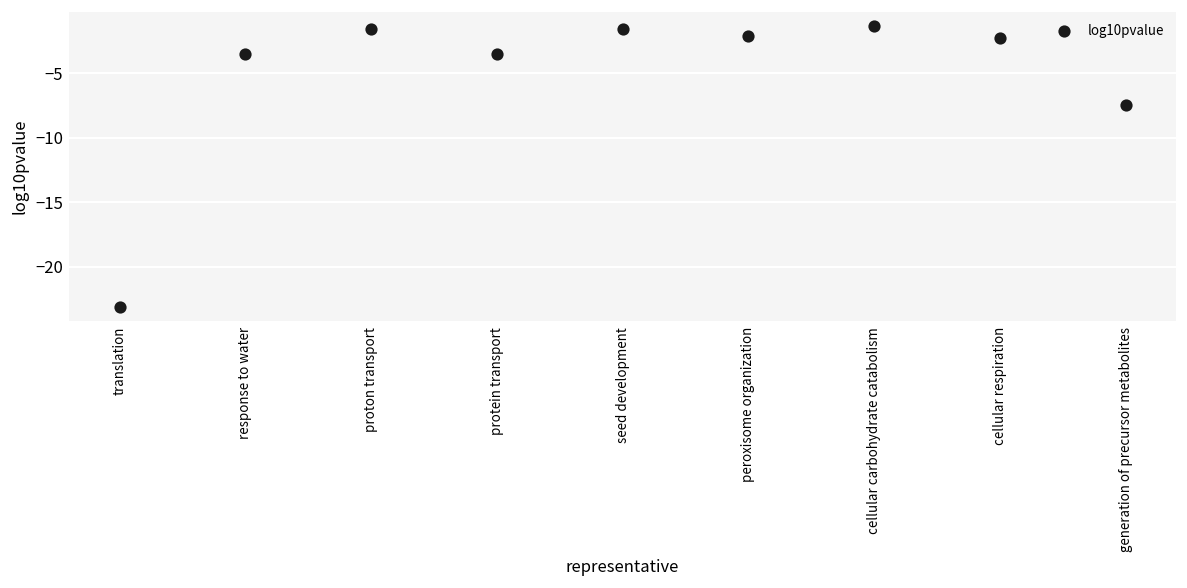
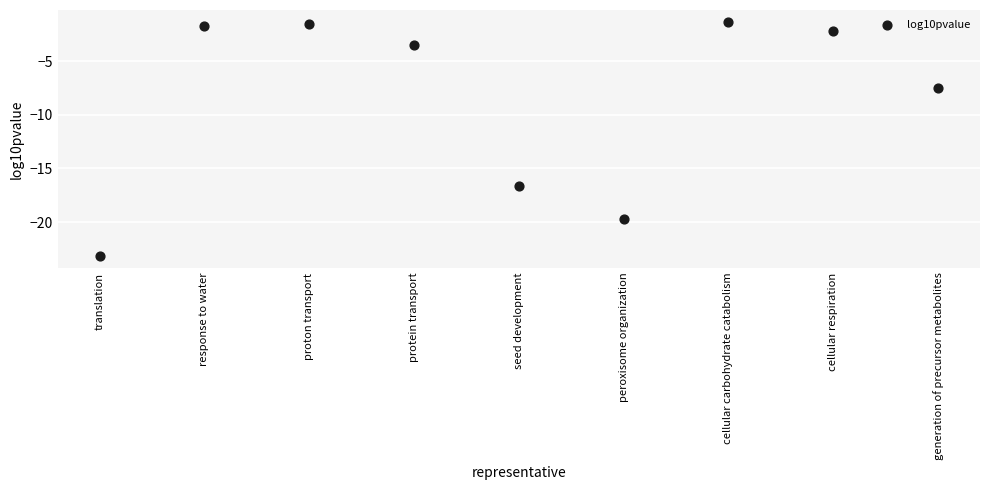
response to water: -3.5 -> -1.7
seed development: -1.5 -> -16.6
peroxisome organization: -2.1 -> -19.7
